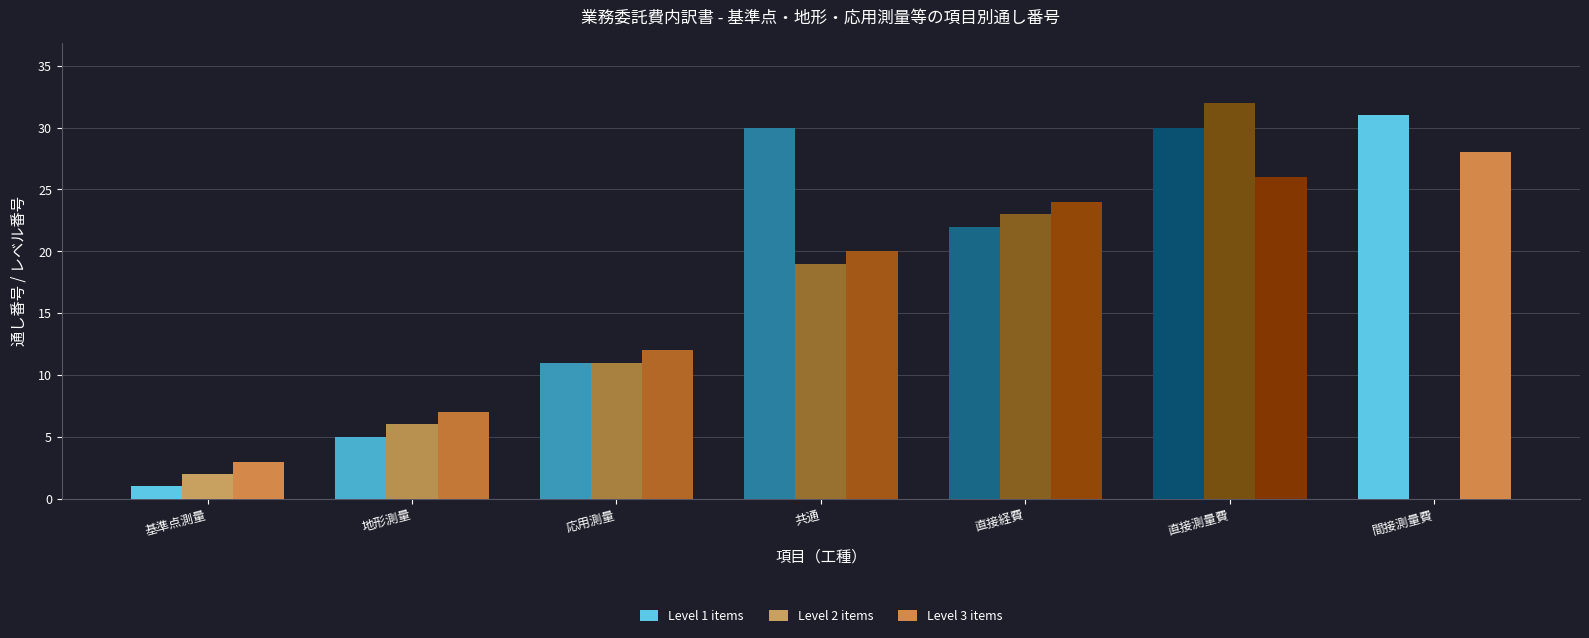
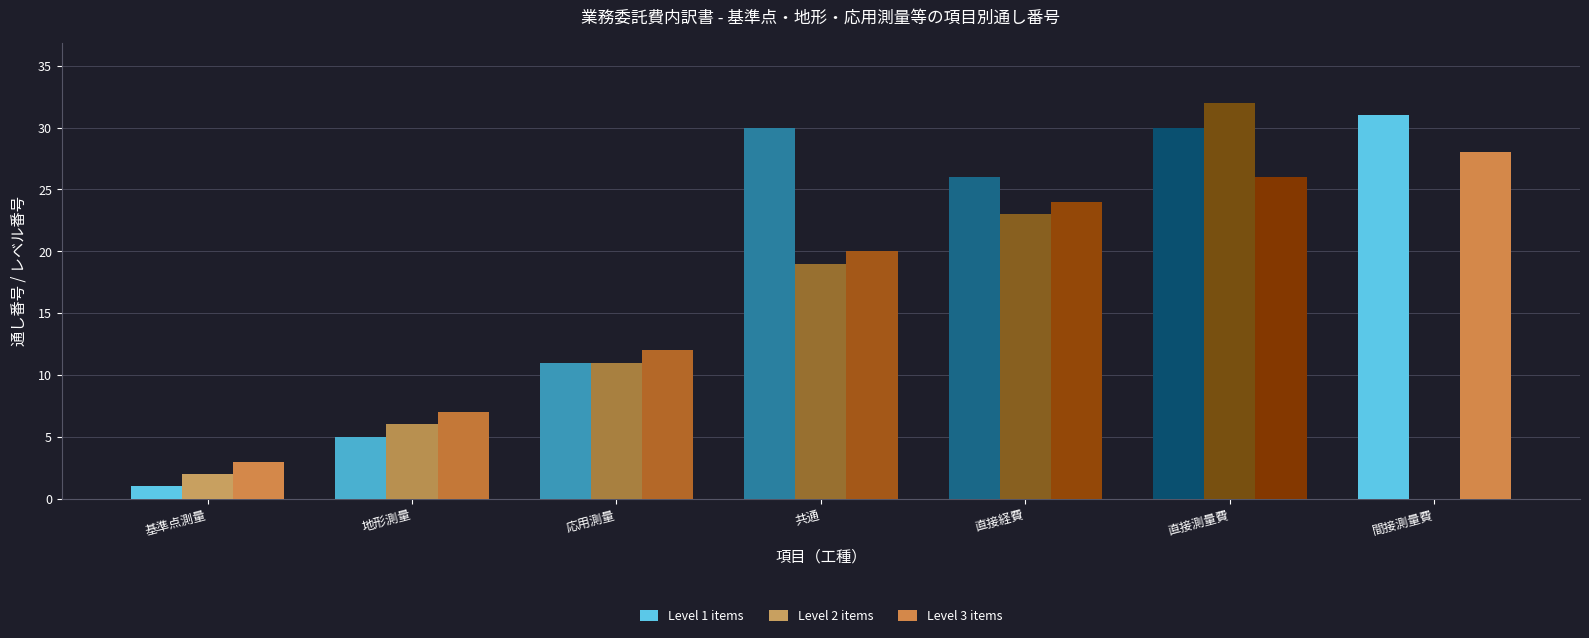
Level 1 items, 直接経費: 22 -> 26
